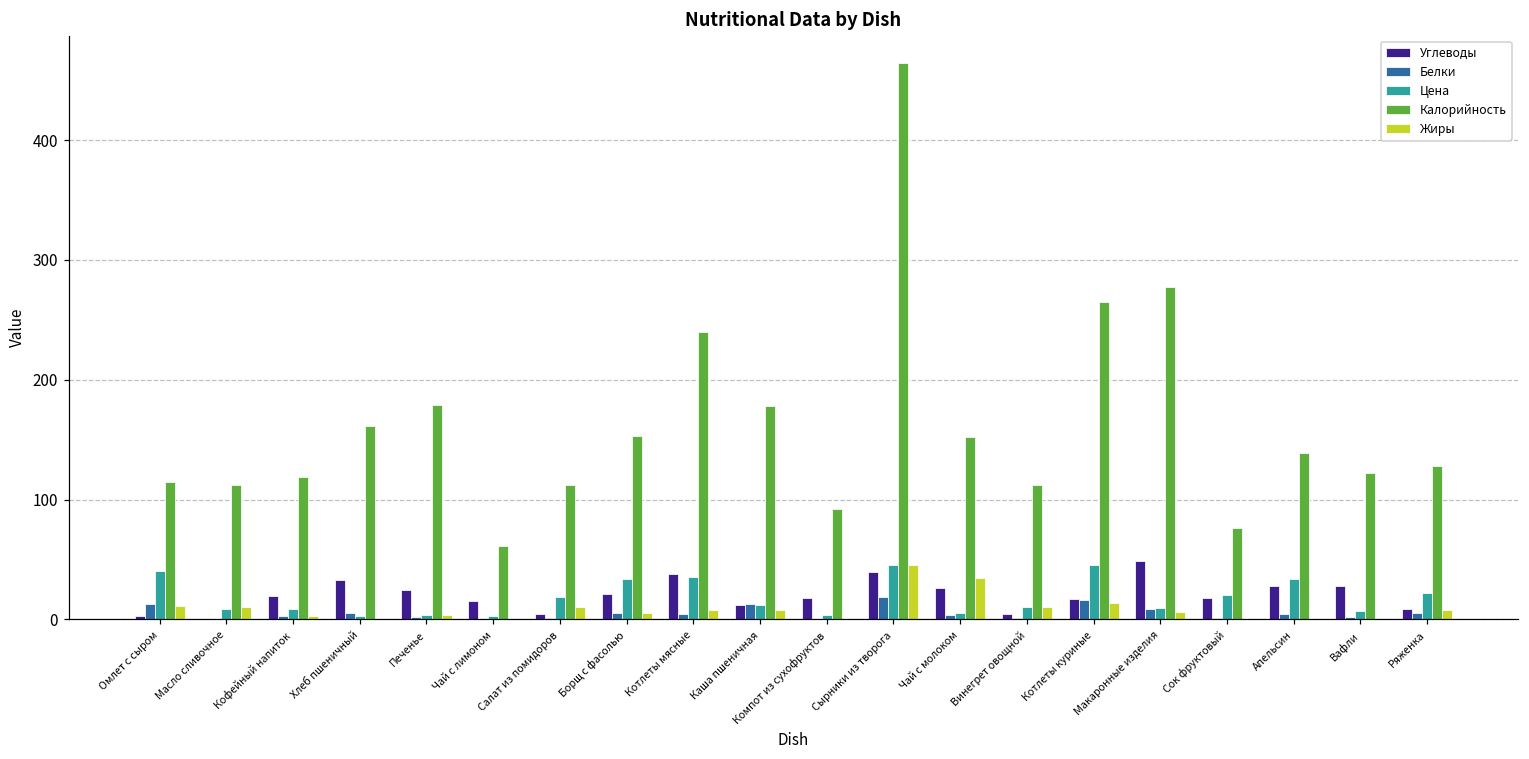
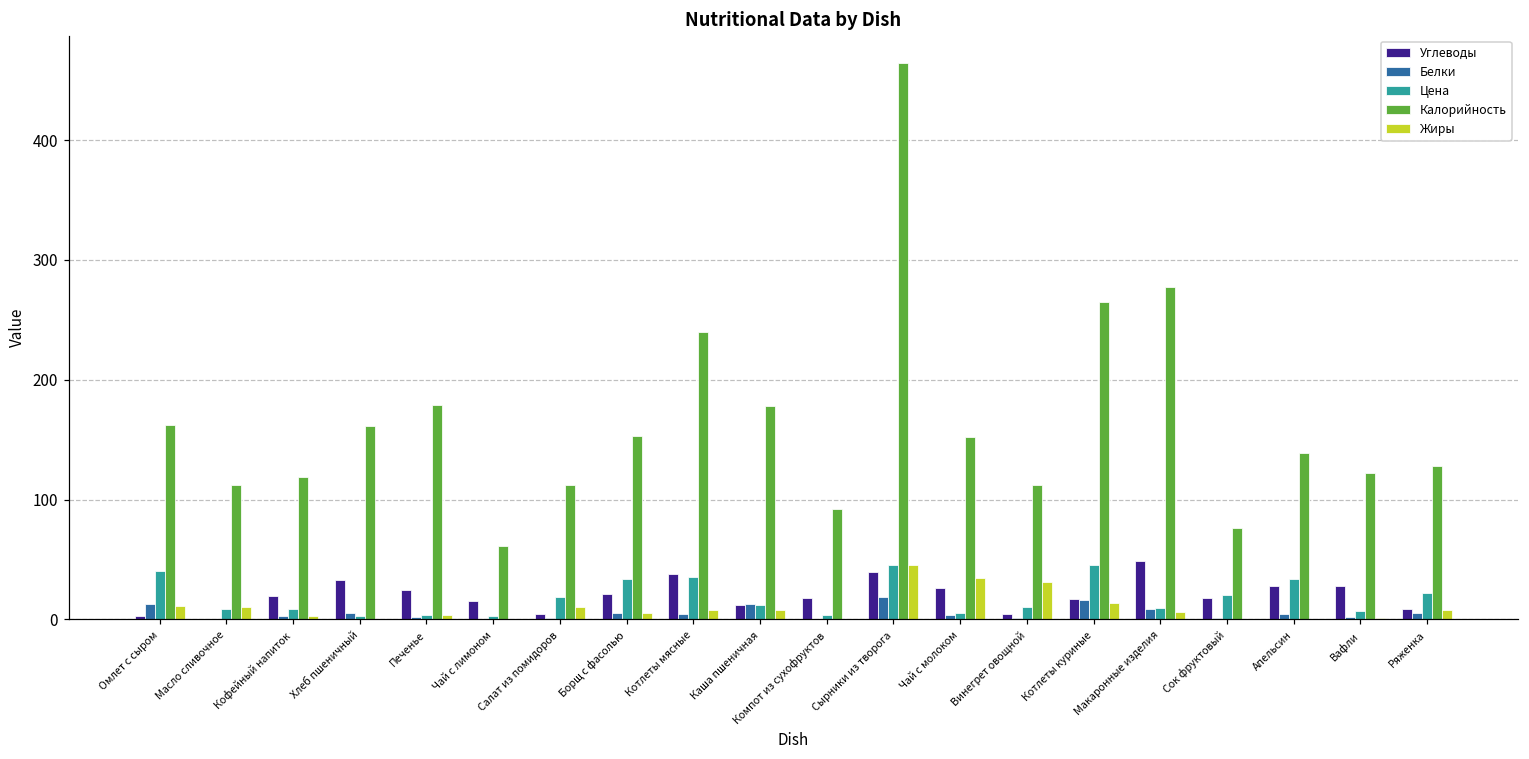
Калорийность, Омлет с сыром: 115 -> 162
Жиры, Винегрет овощной: 10 -> 31
